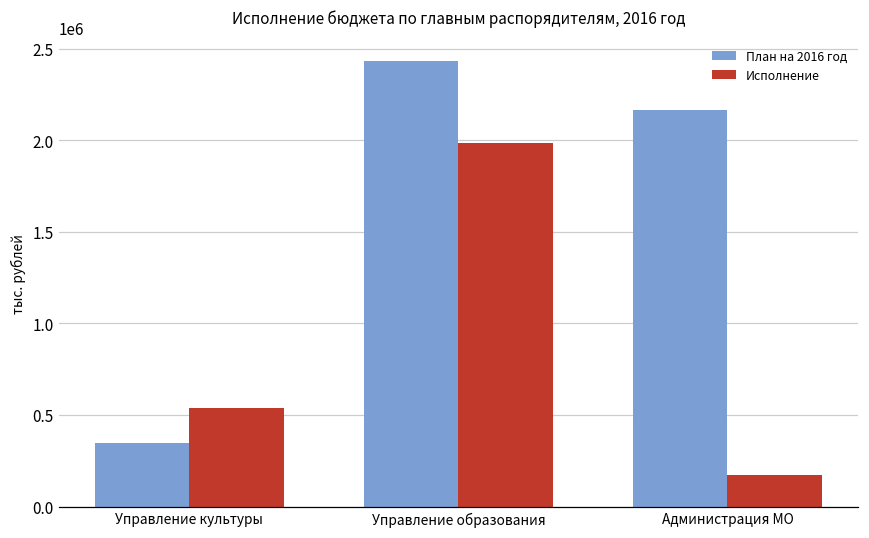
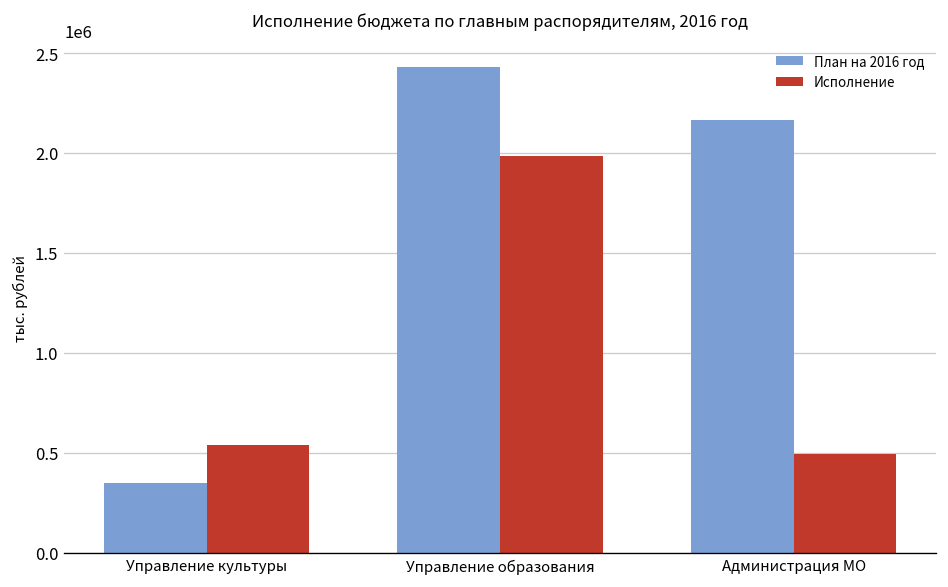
Исполнение, Администрация МО: 170000 -> 490000
